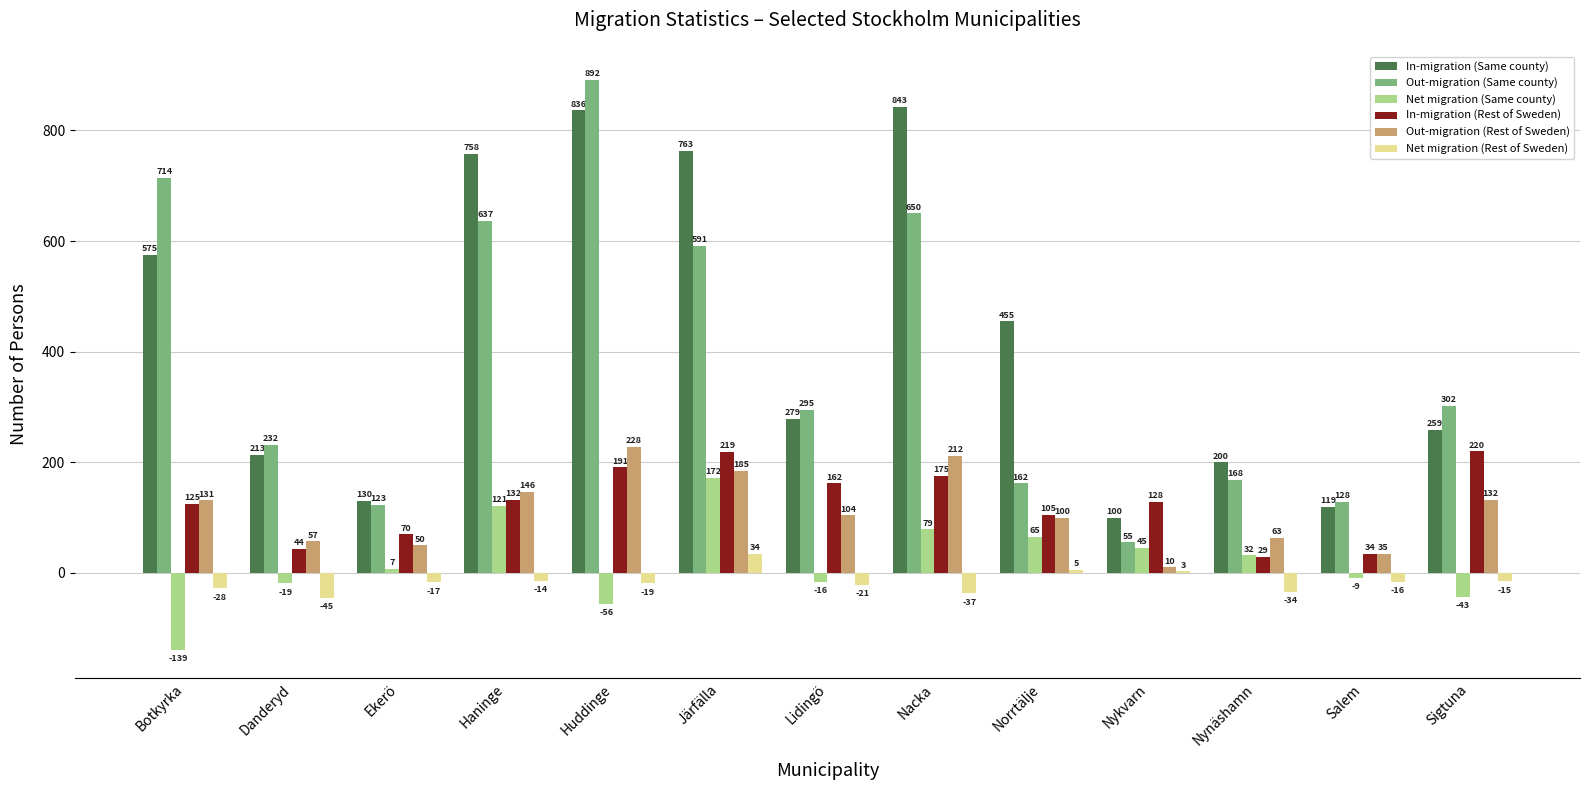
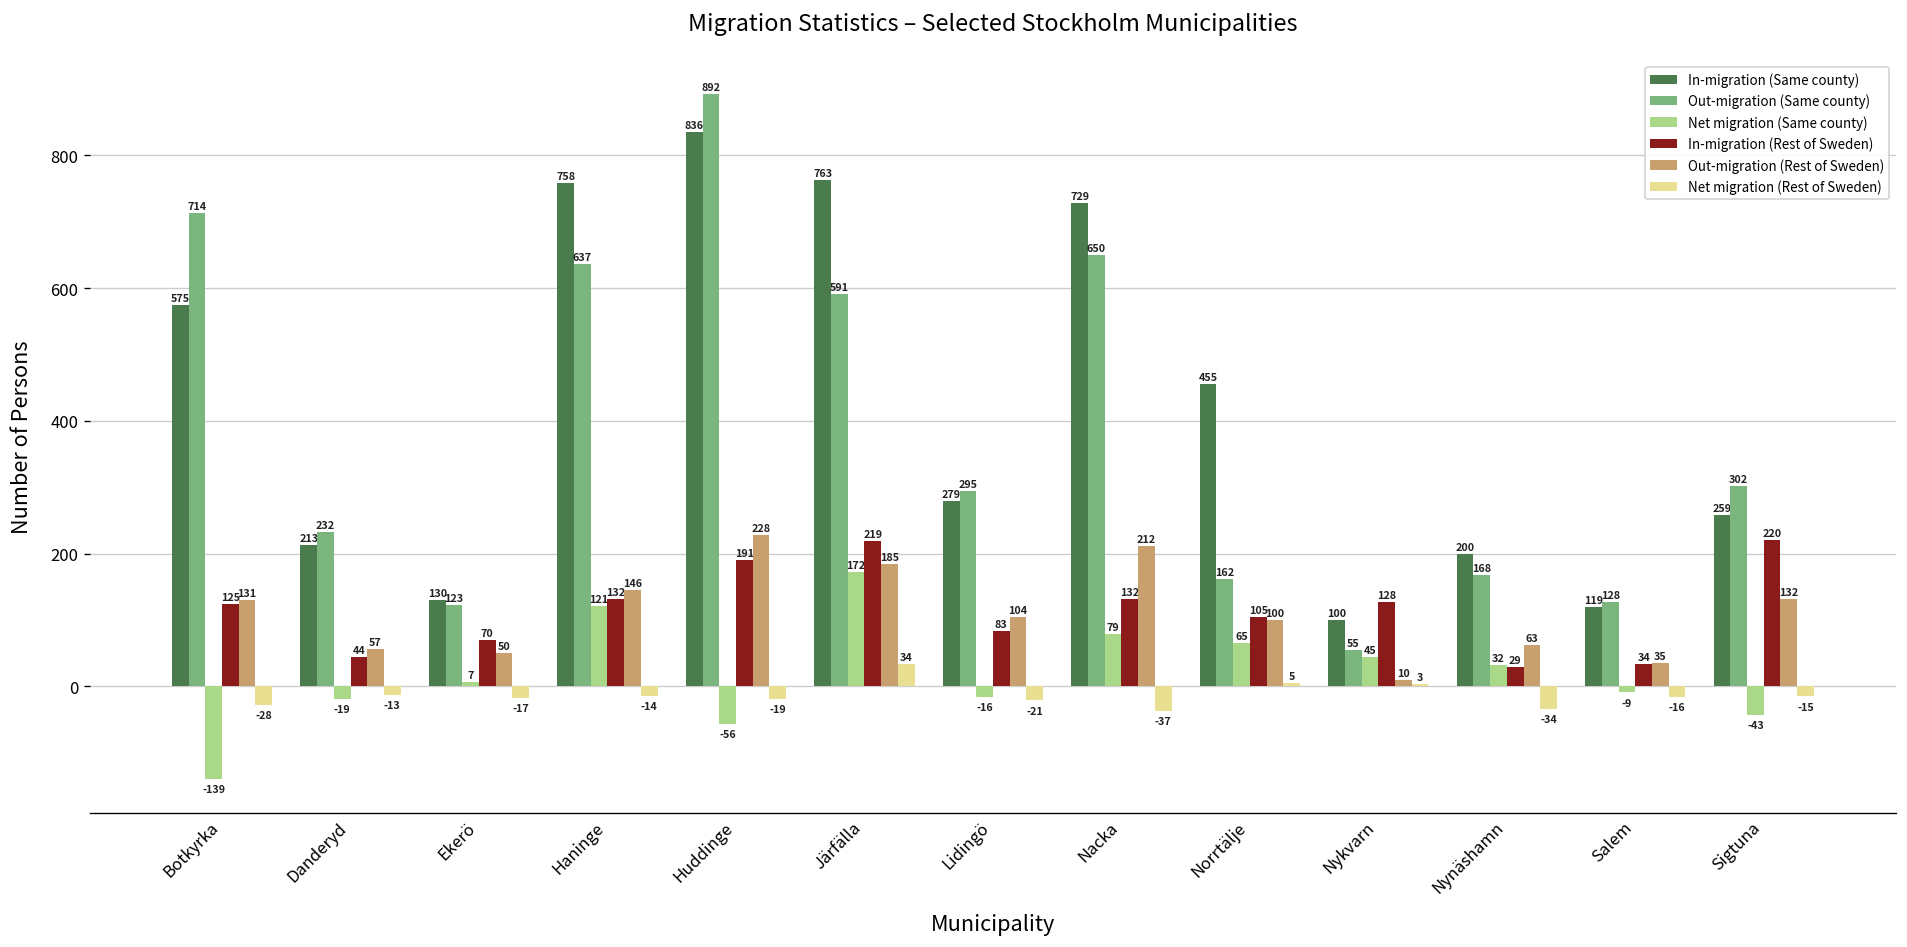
Net migration (Rest of Sweden), Danderyd: -45 -> -13
In-migration (Rest of Sweden), Lidingö: 162 -> 83
In-migration (Same county), Nacka: 843 -> 729
In-migration (Rest of Sweden), Nacka: 175 -> 132
